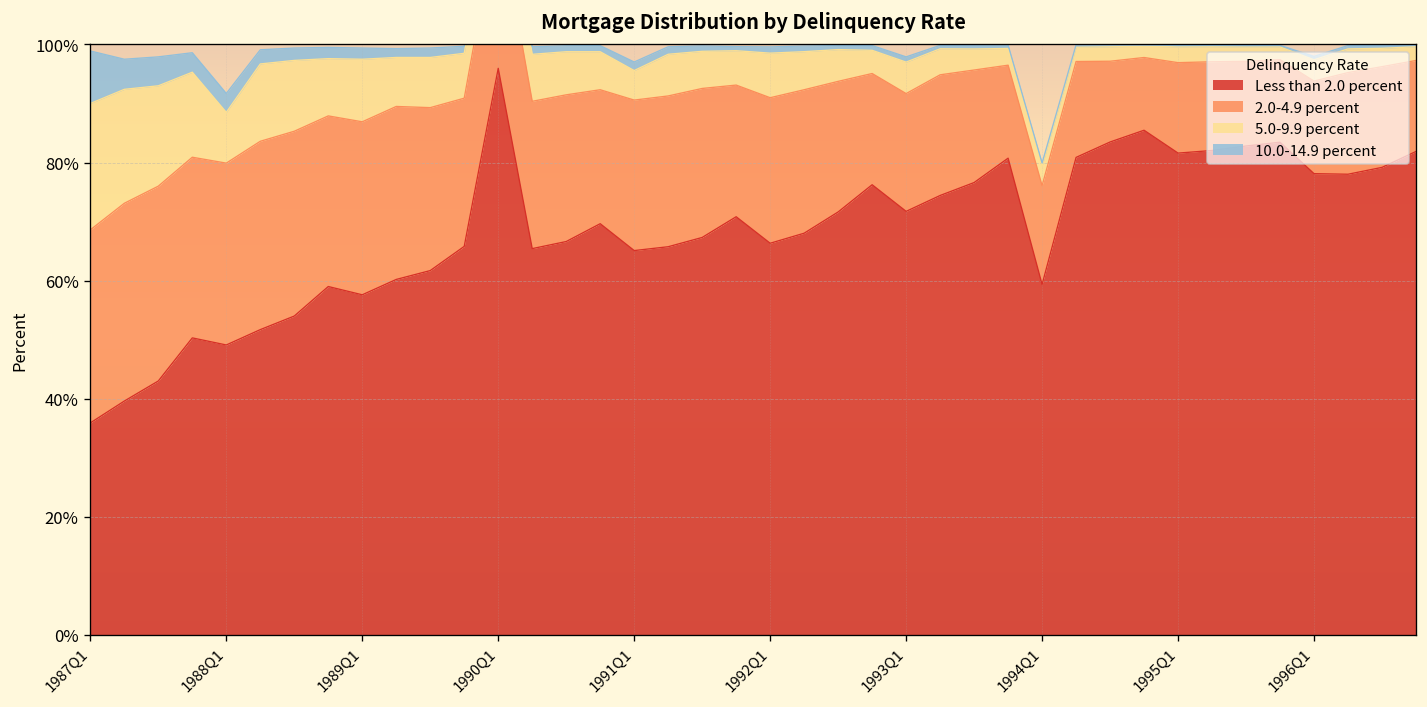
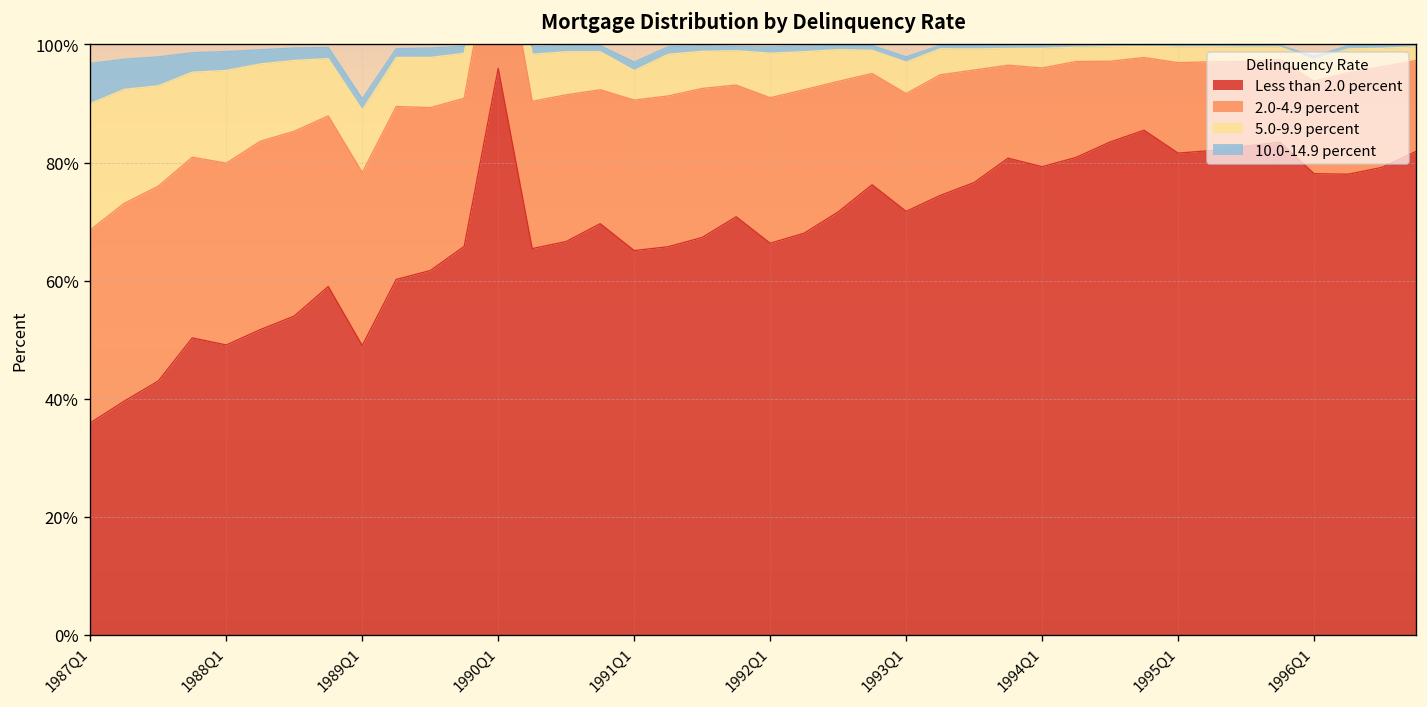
10.0-14.9 percent, 1987Q1: 9% -> 7%
5.0-9.9 percent, 1988Q1: 9% -> 16%
Less than 2.0 percent, 1989Q1: 58% -> 49%
Less than 2.0 percent, 1994Q1: 59% -> 79%
